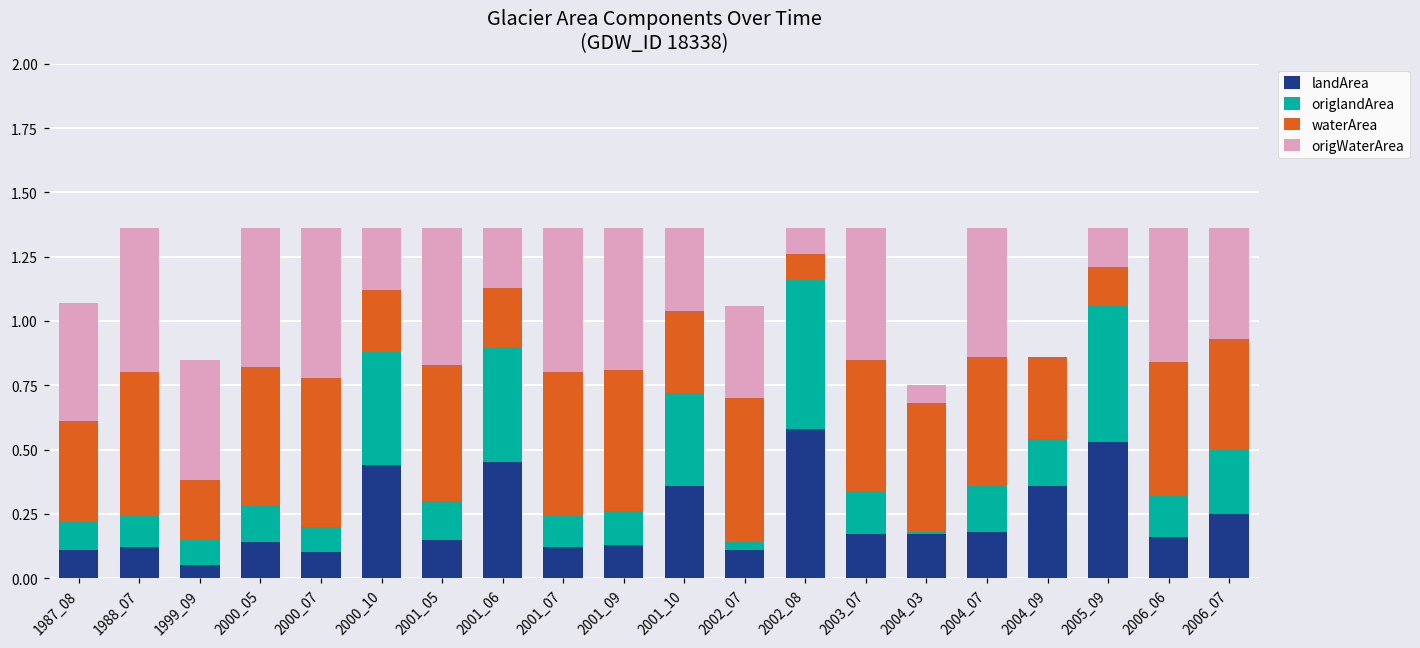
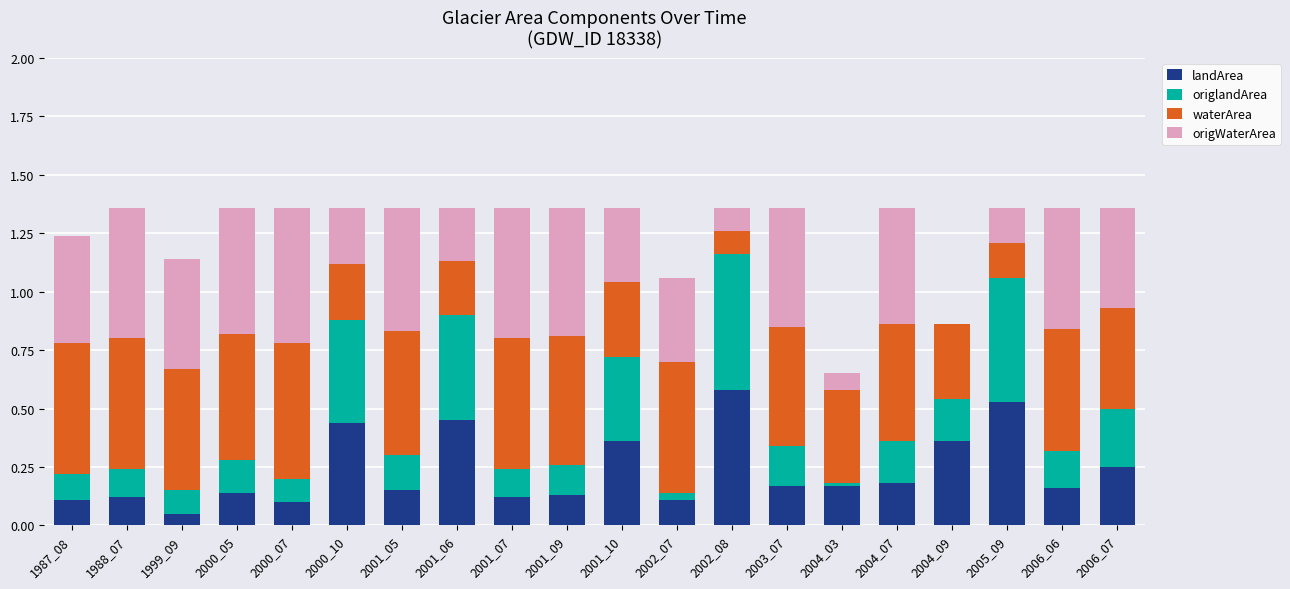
waterArea, 1987_08: 0.39 -> 0.56
waterArea, 1999_09: 0.23 -> 0.52
waterArea, 2004_03: 0.5 -> 0.4
